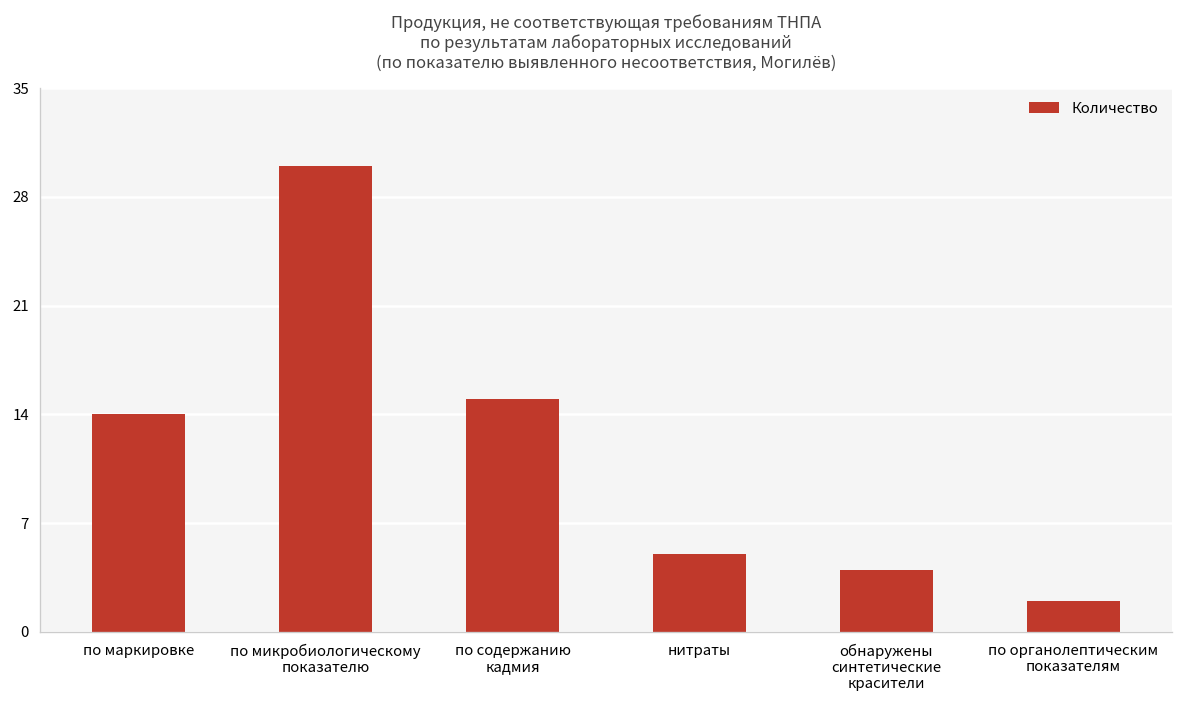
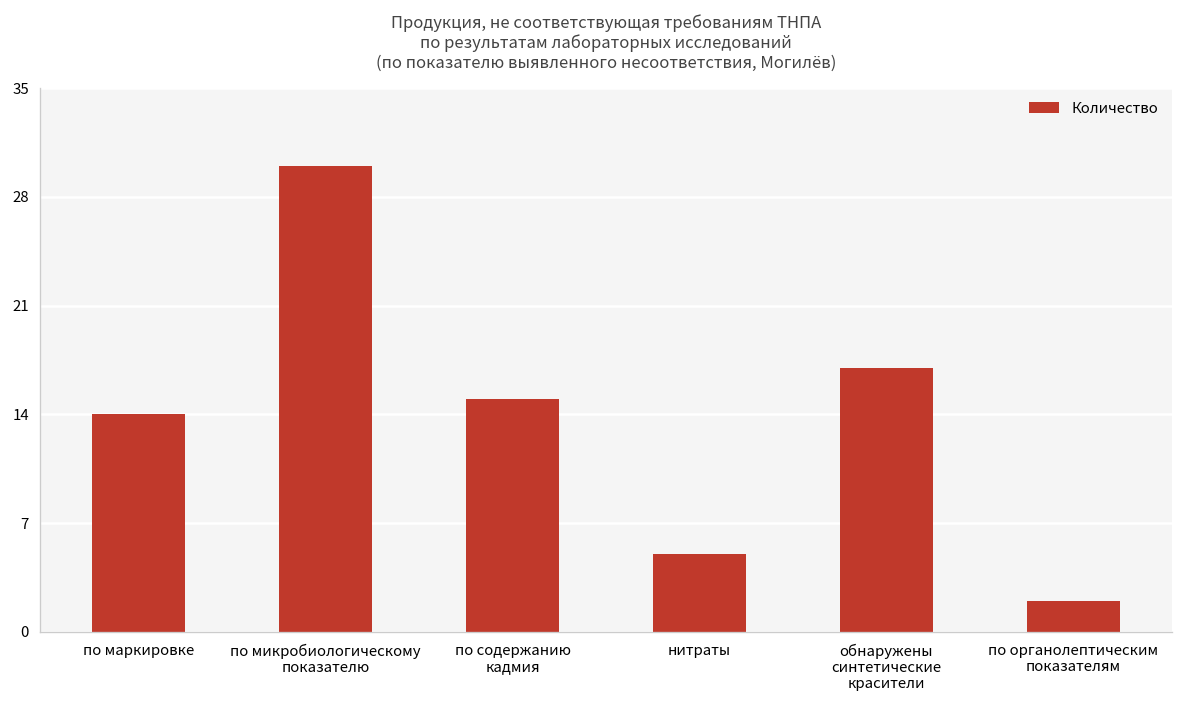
обнаружены синтетические красители: 4 -> 17
